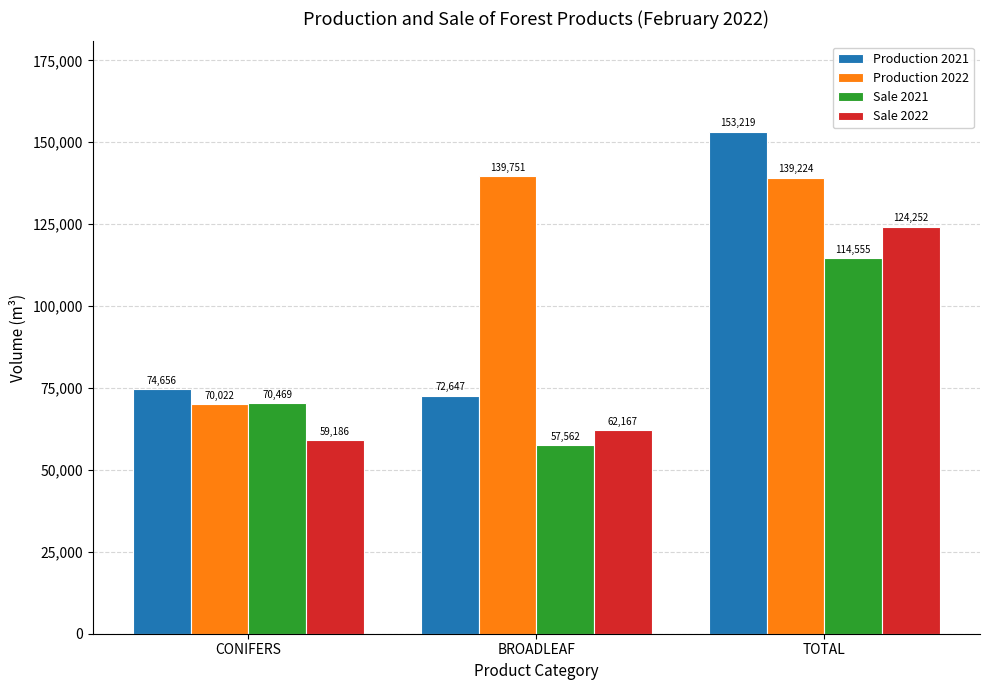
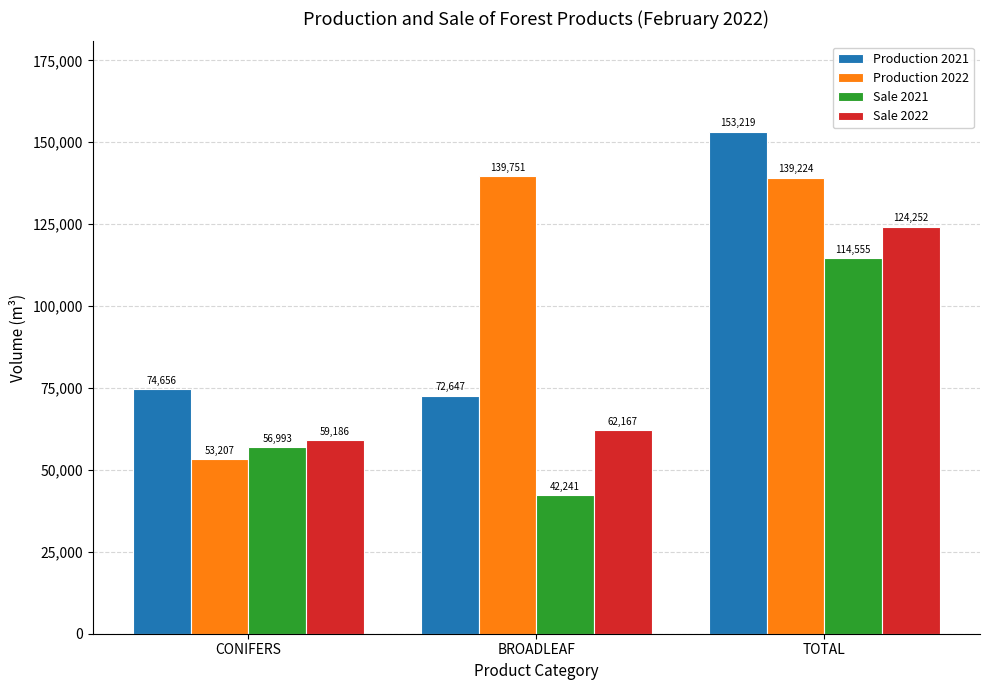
Production 2022, CONIFERS: 70,022 -> 53,207
Sale 2021, CONIFERS: 70,469 -> 56,993
Sale 2021, BROADLEAF: 57,562 -> 42,241
